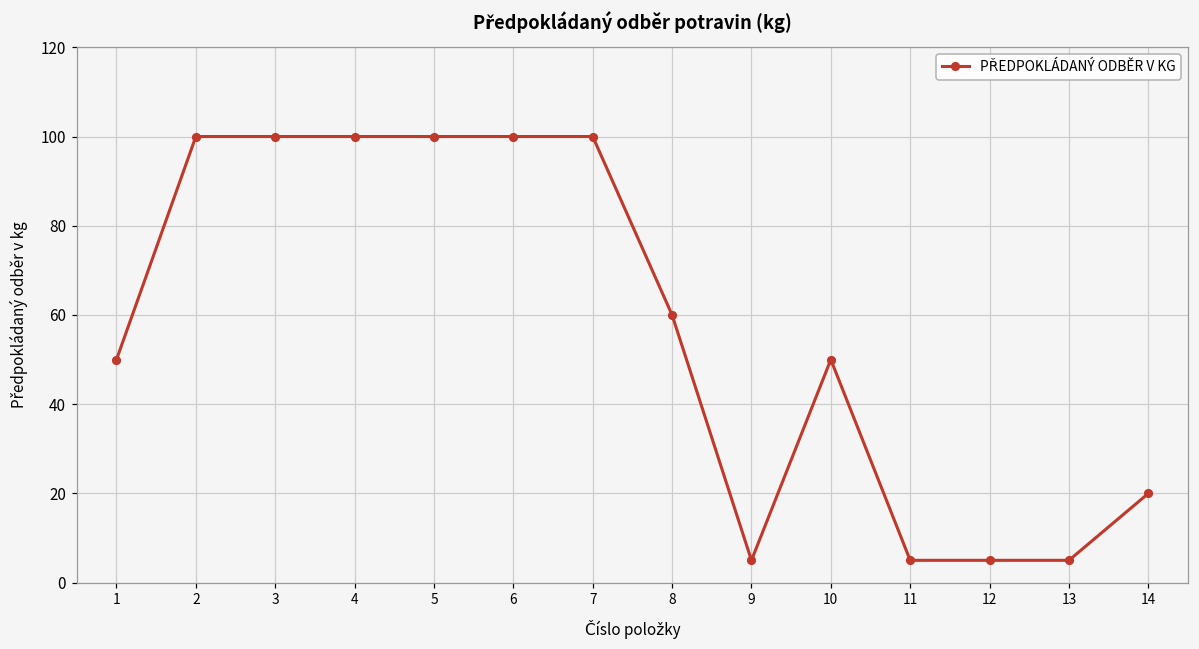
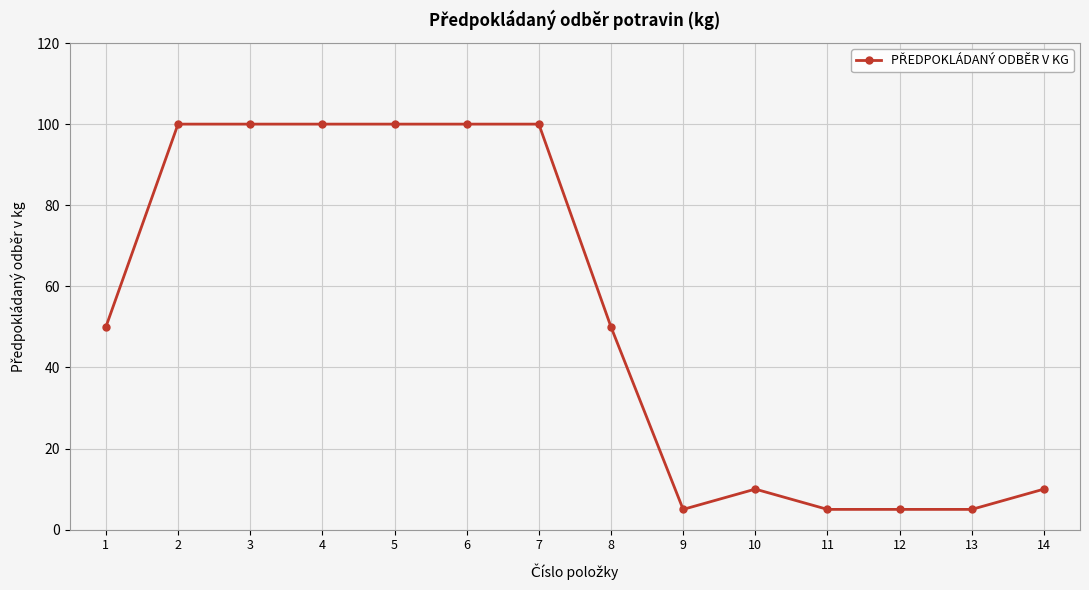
8: 60 -> 50
10: 50 -> 10
14: 20 -> 10
